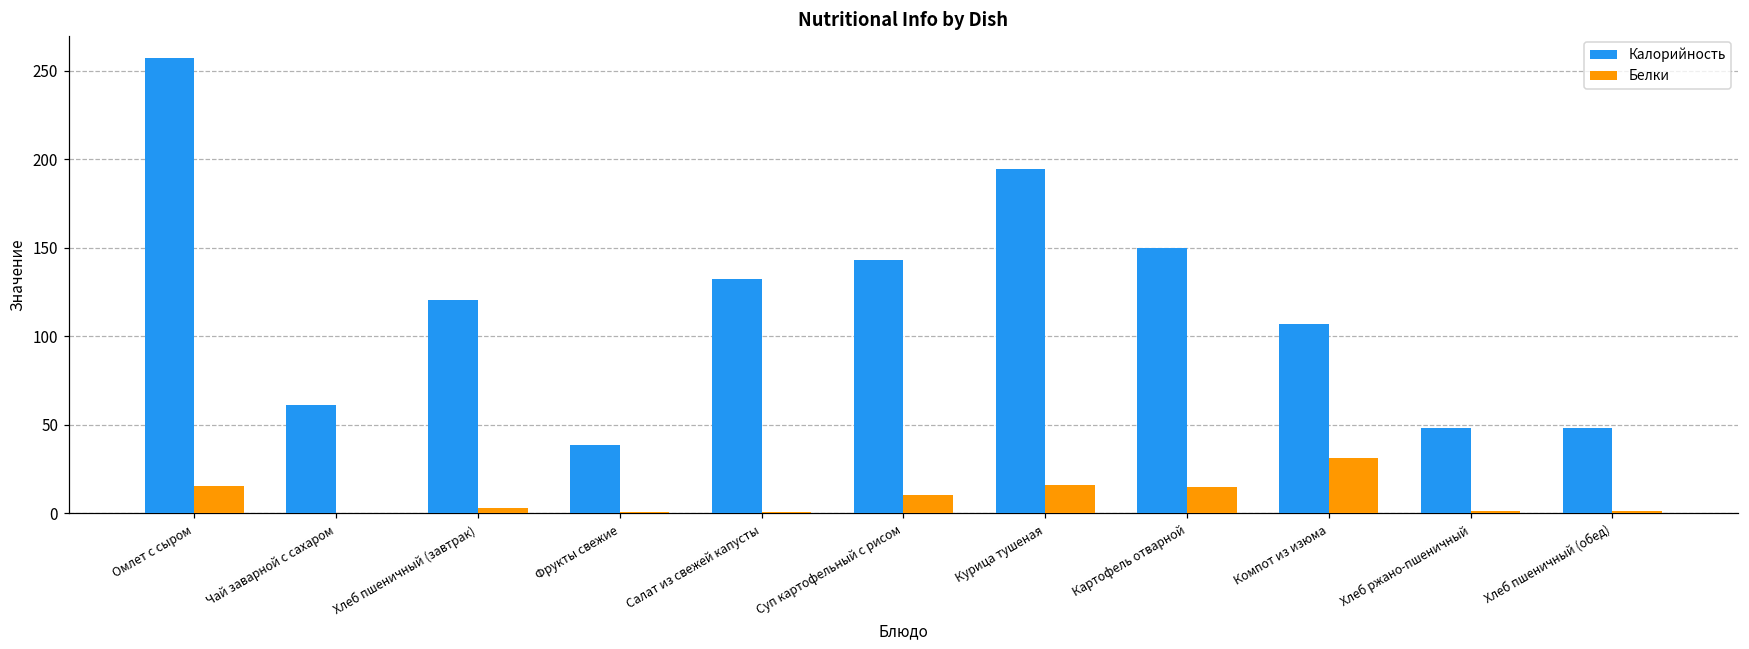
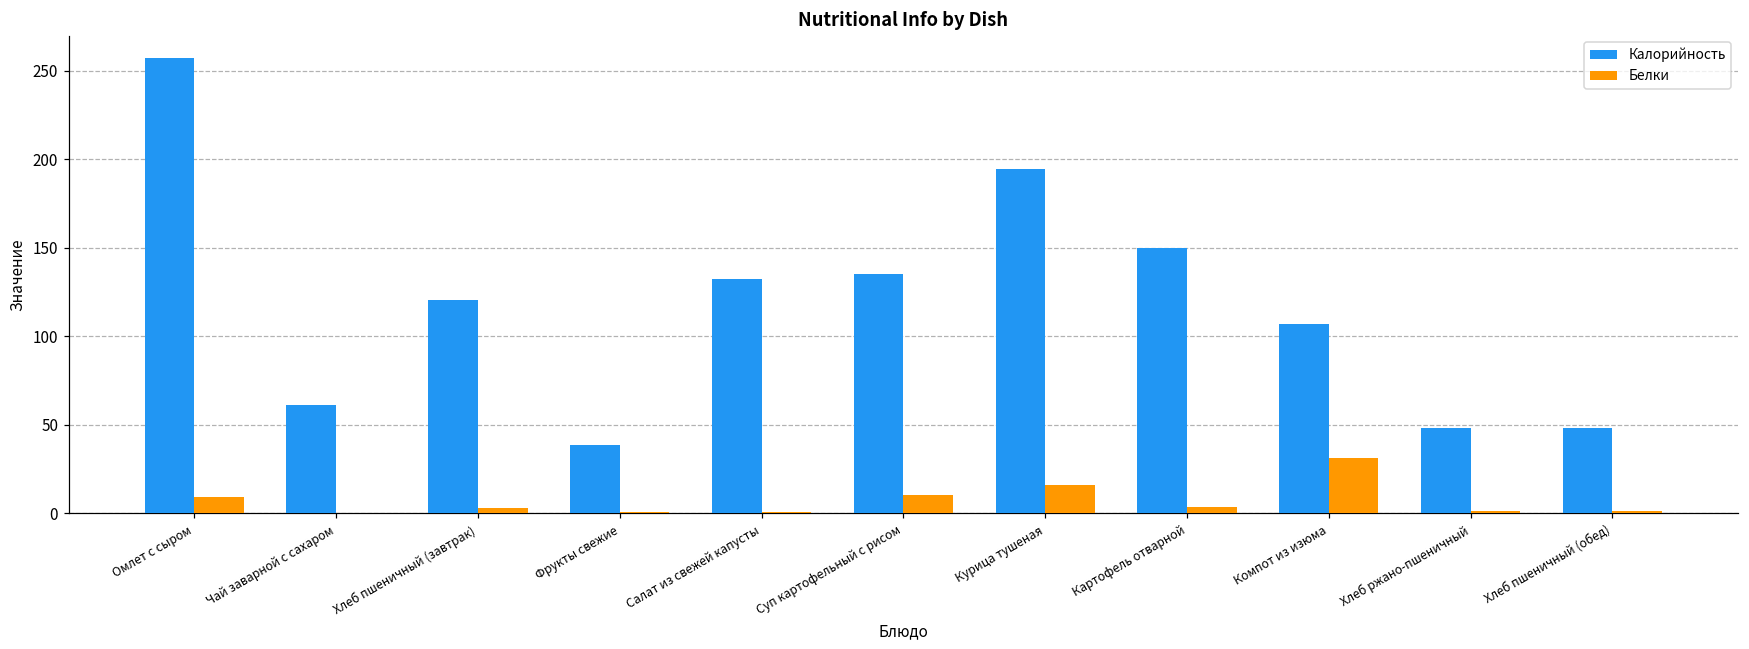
Белки, Омлет с сыром: 15 -> 9
Калорийность, Суп картофельный с рисом: 143 -> 135
Белки, Картофель отварной: 15 -> 3
